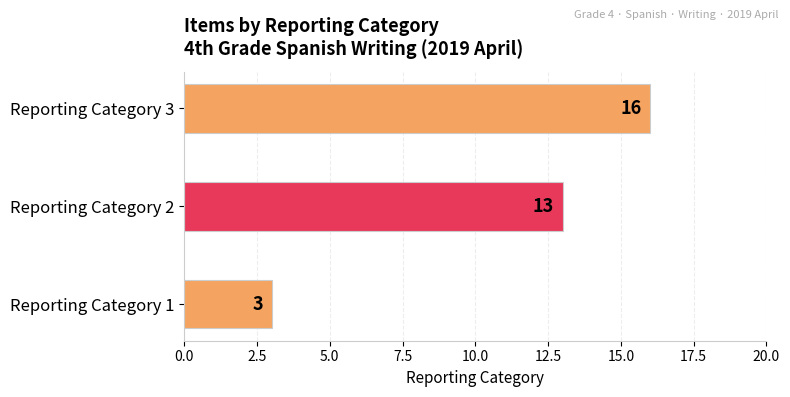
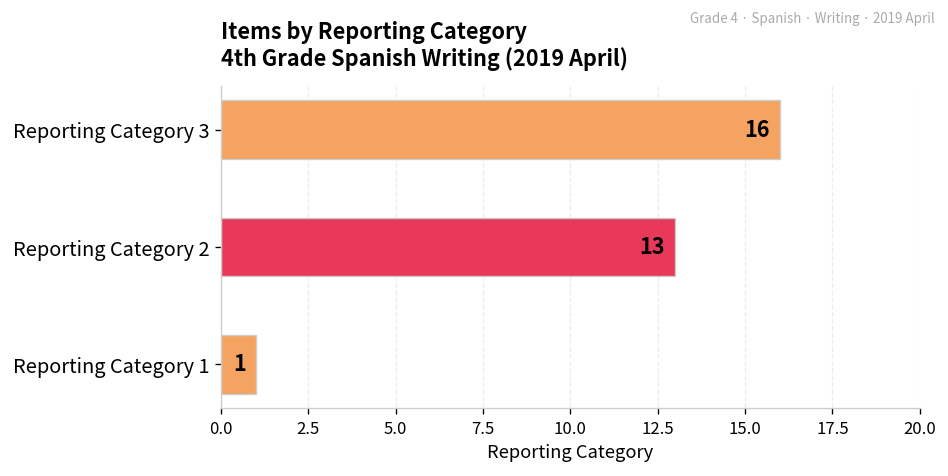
Reporting Category 1: 3 -> 1
